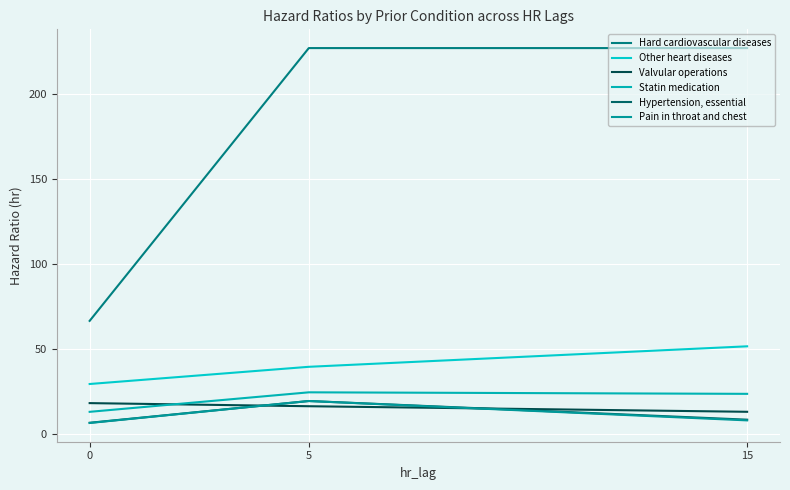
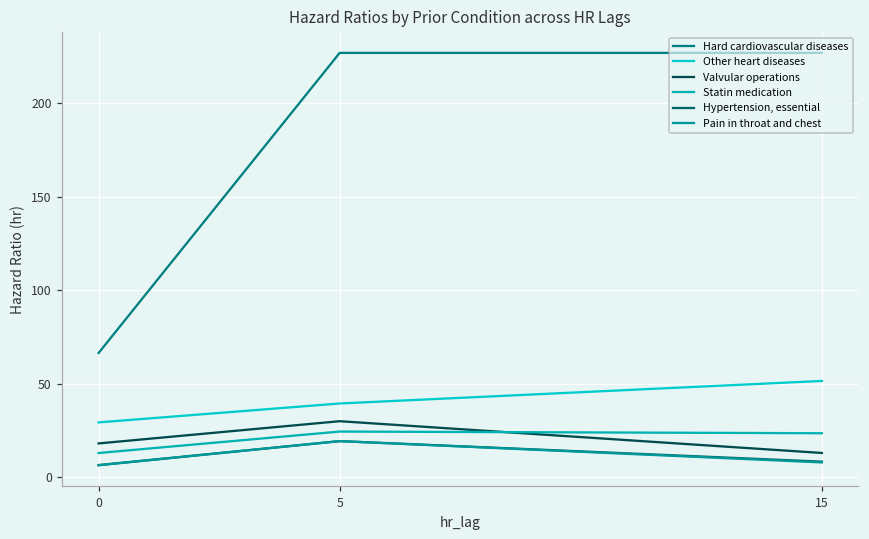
Valvular operations, 5: 16 -> 30
